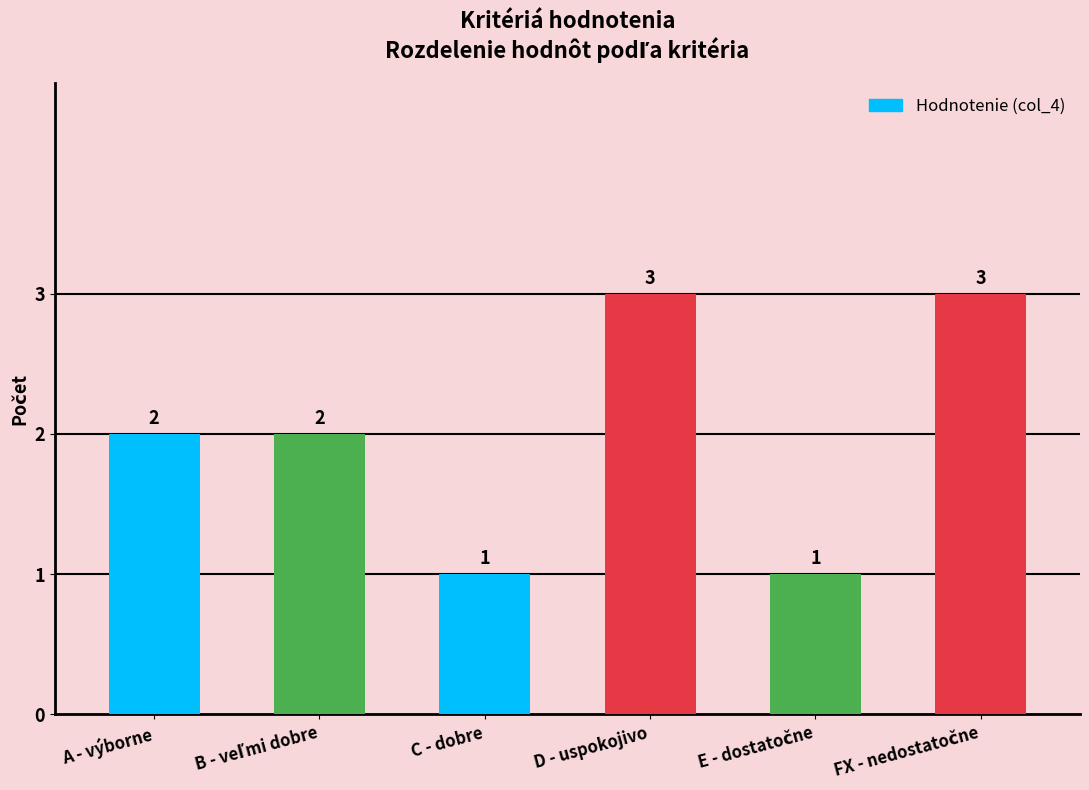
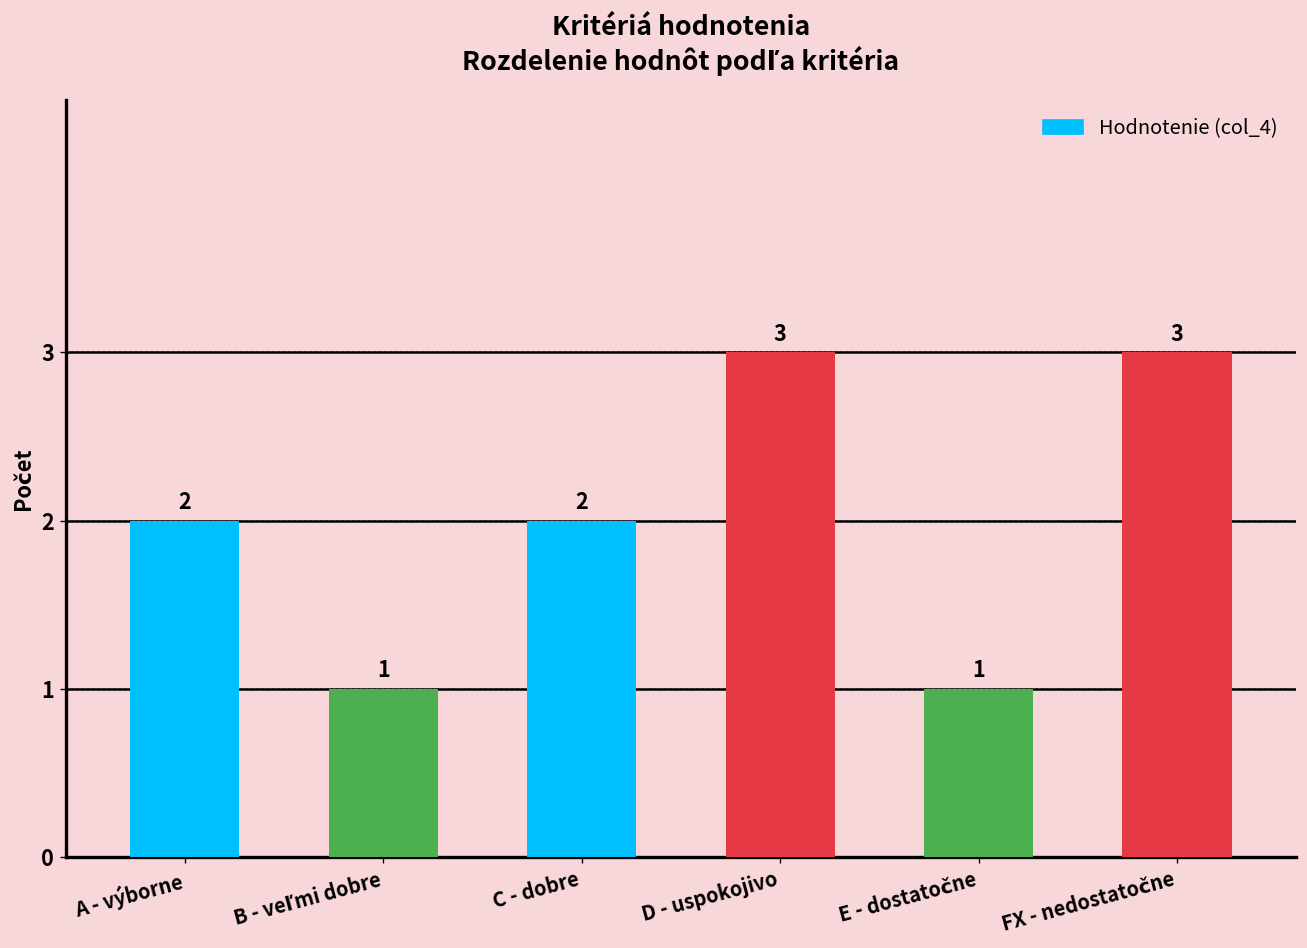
B - veľmi dobre: 2 -> 1
C - dobre: 1 -> 2
